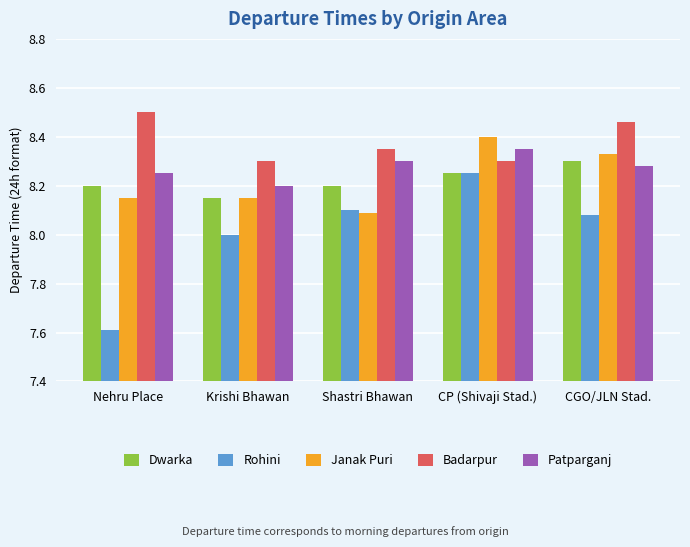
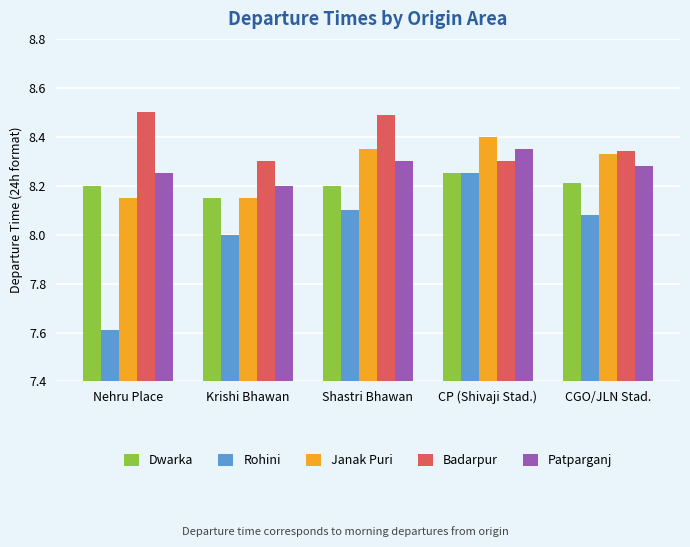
Janak Puri, Shastri Bhawan: 8.09 -> 8.35
Badarpur, Shastri Bhawan: 8.35 -> 8.49
Dwarka, CGO/JLN Stad.: 8.30 -> 8.21
Badarpur, CGO/JLN Stad.: 8.46 -> 8.34
